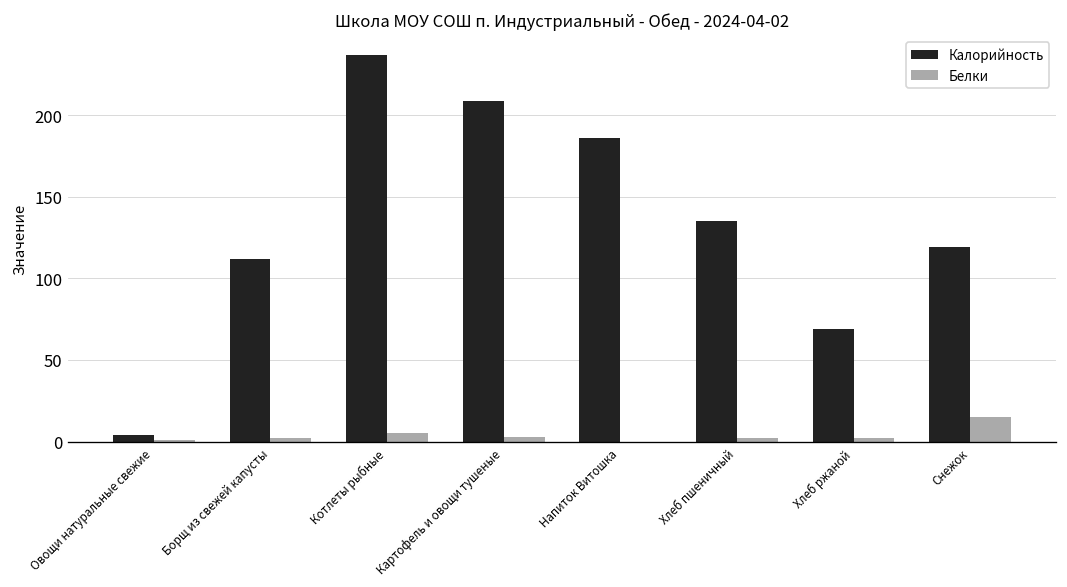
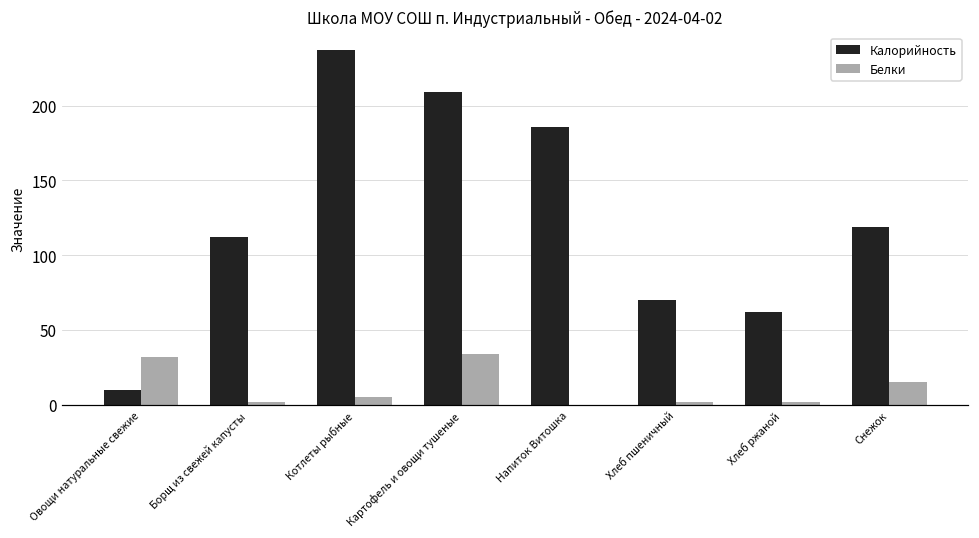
Калорийность, Овощи натуральные свежие: 4 -> 10
Белки, Овощи натуральные свежие: 1 -> 32
Белки, Картофель и овощи тушеные: 3 -> 34
Калорийность, Хлеб пшеничный: 135 -> 70
Калорийность, Хлеб ржаной: 69 -> 62
